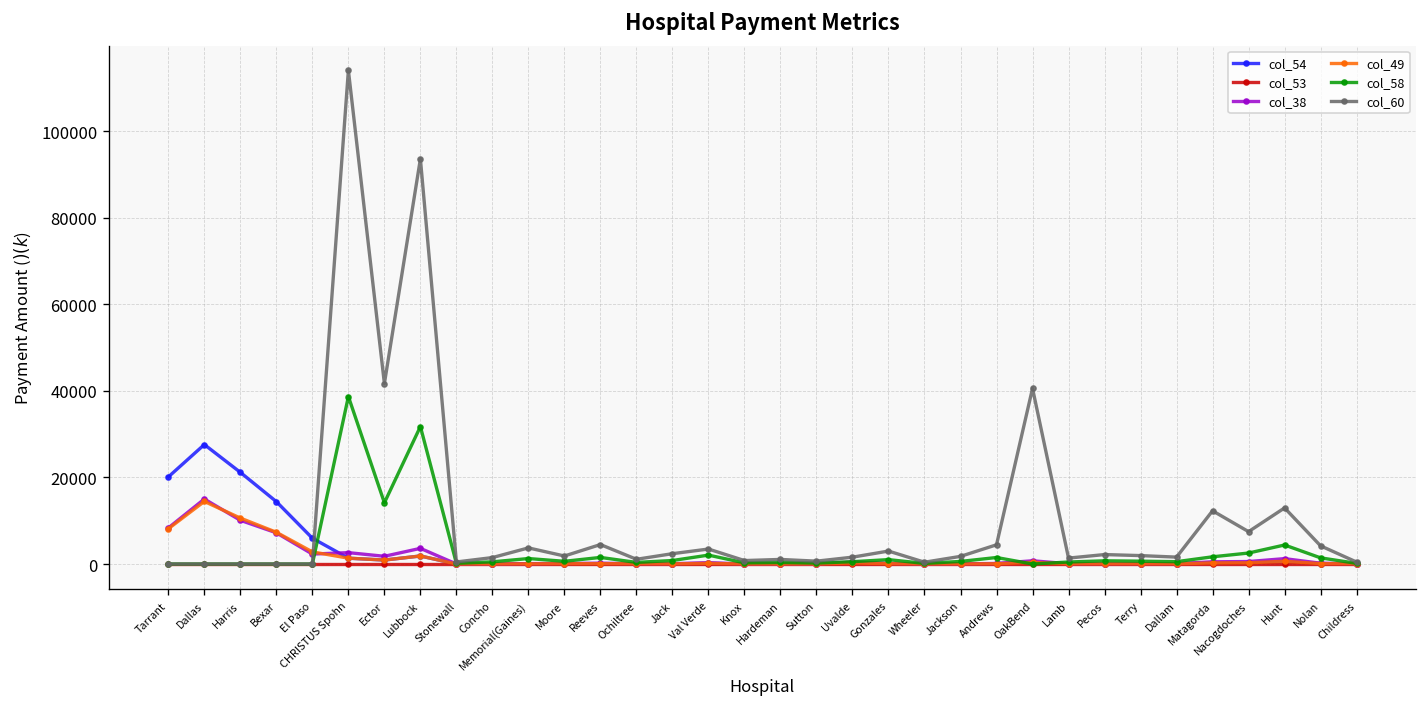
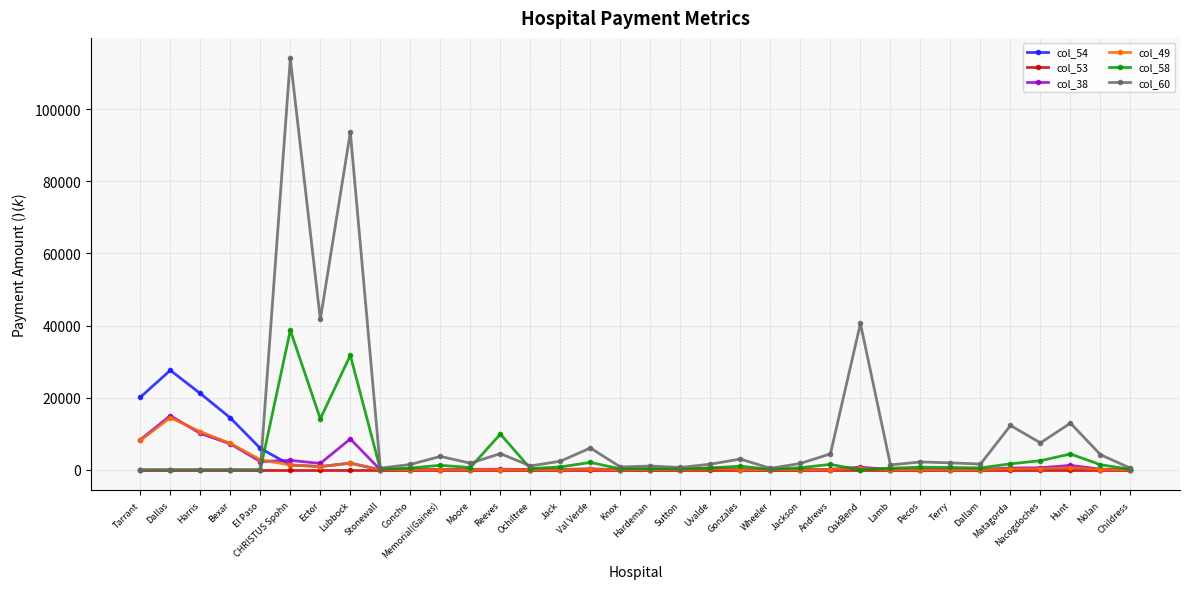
col_38, Lubbock: 4000 -> 9000
col_58, Reeves: 2000 -> 10000
col_60, Val Verde: 3000 -> 6000
